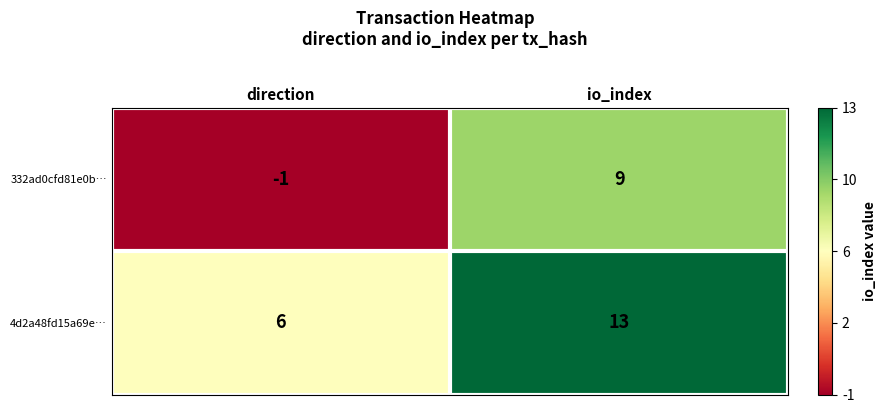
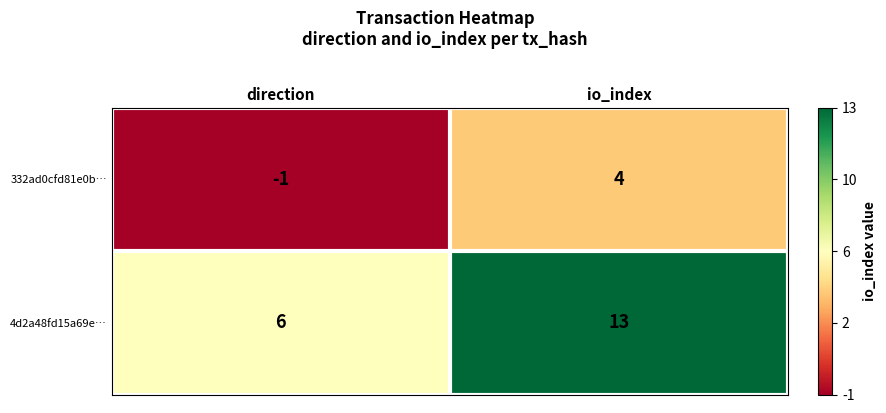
332ad0cfd81e0b…, io_index: 9 -> 4
